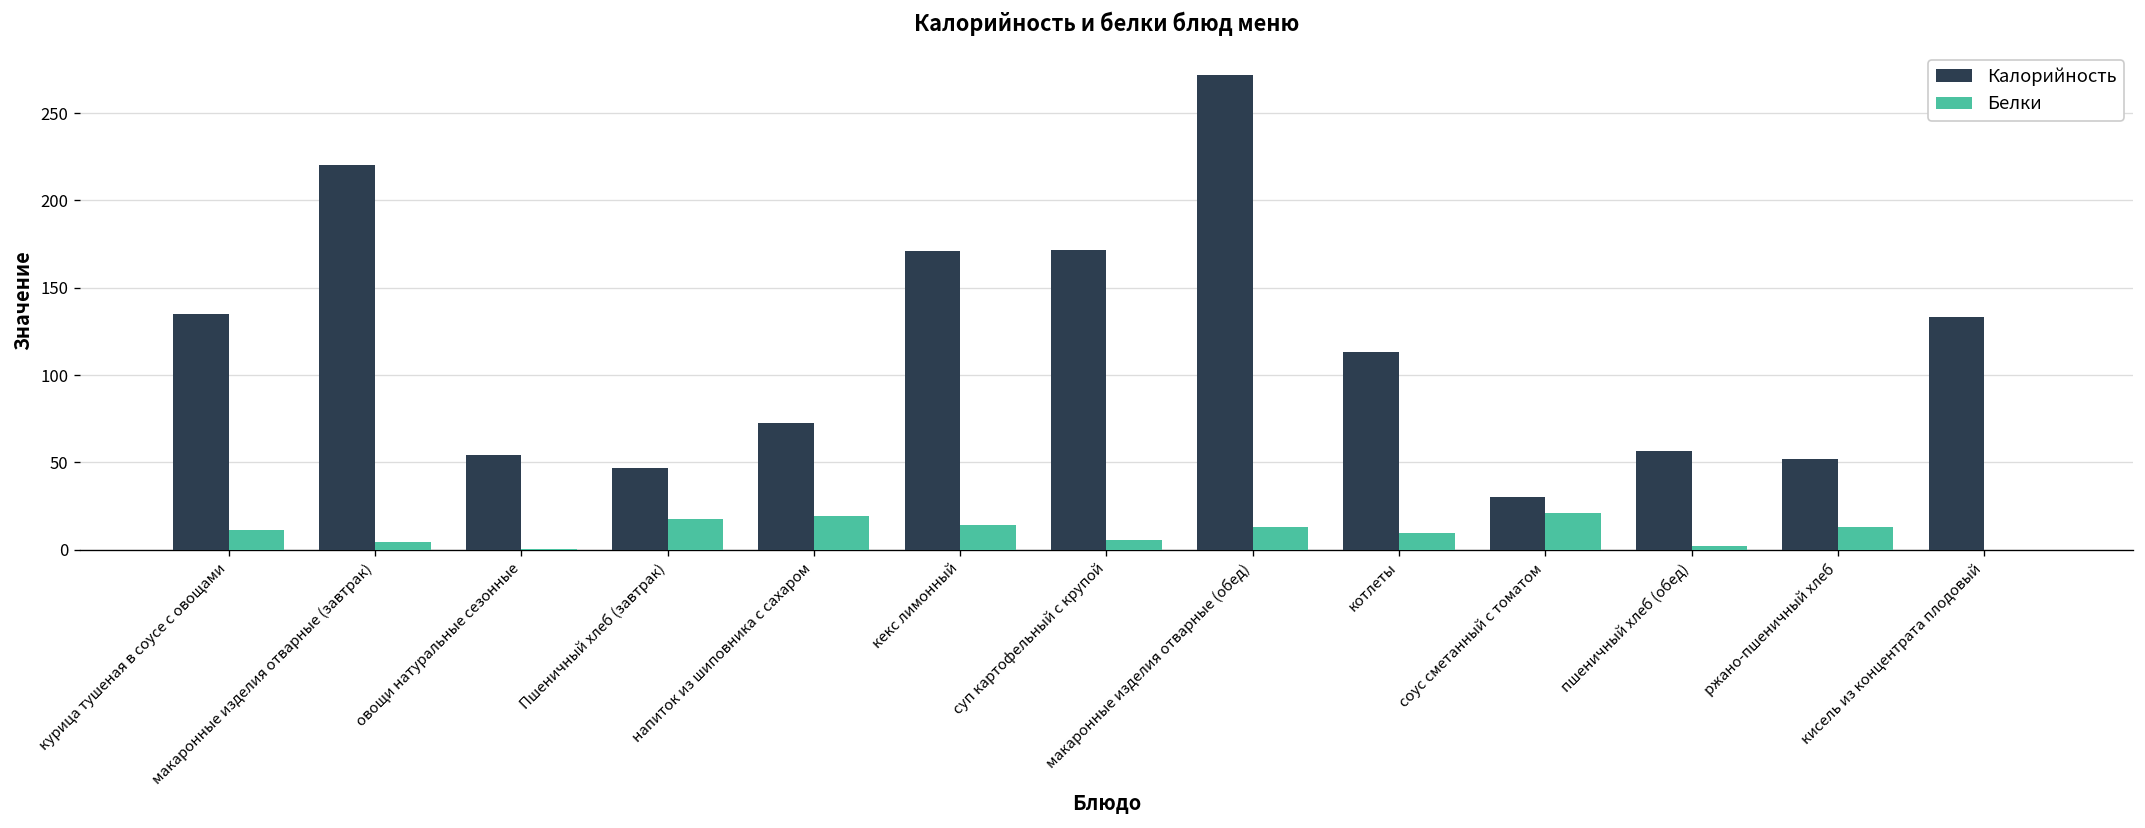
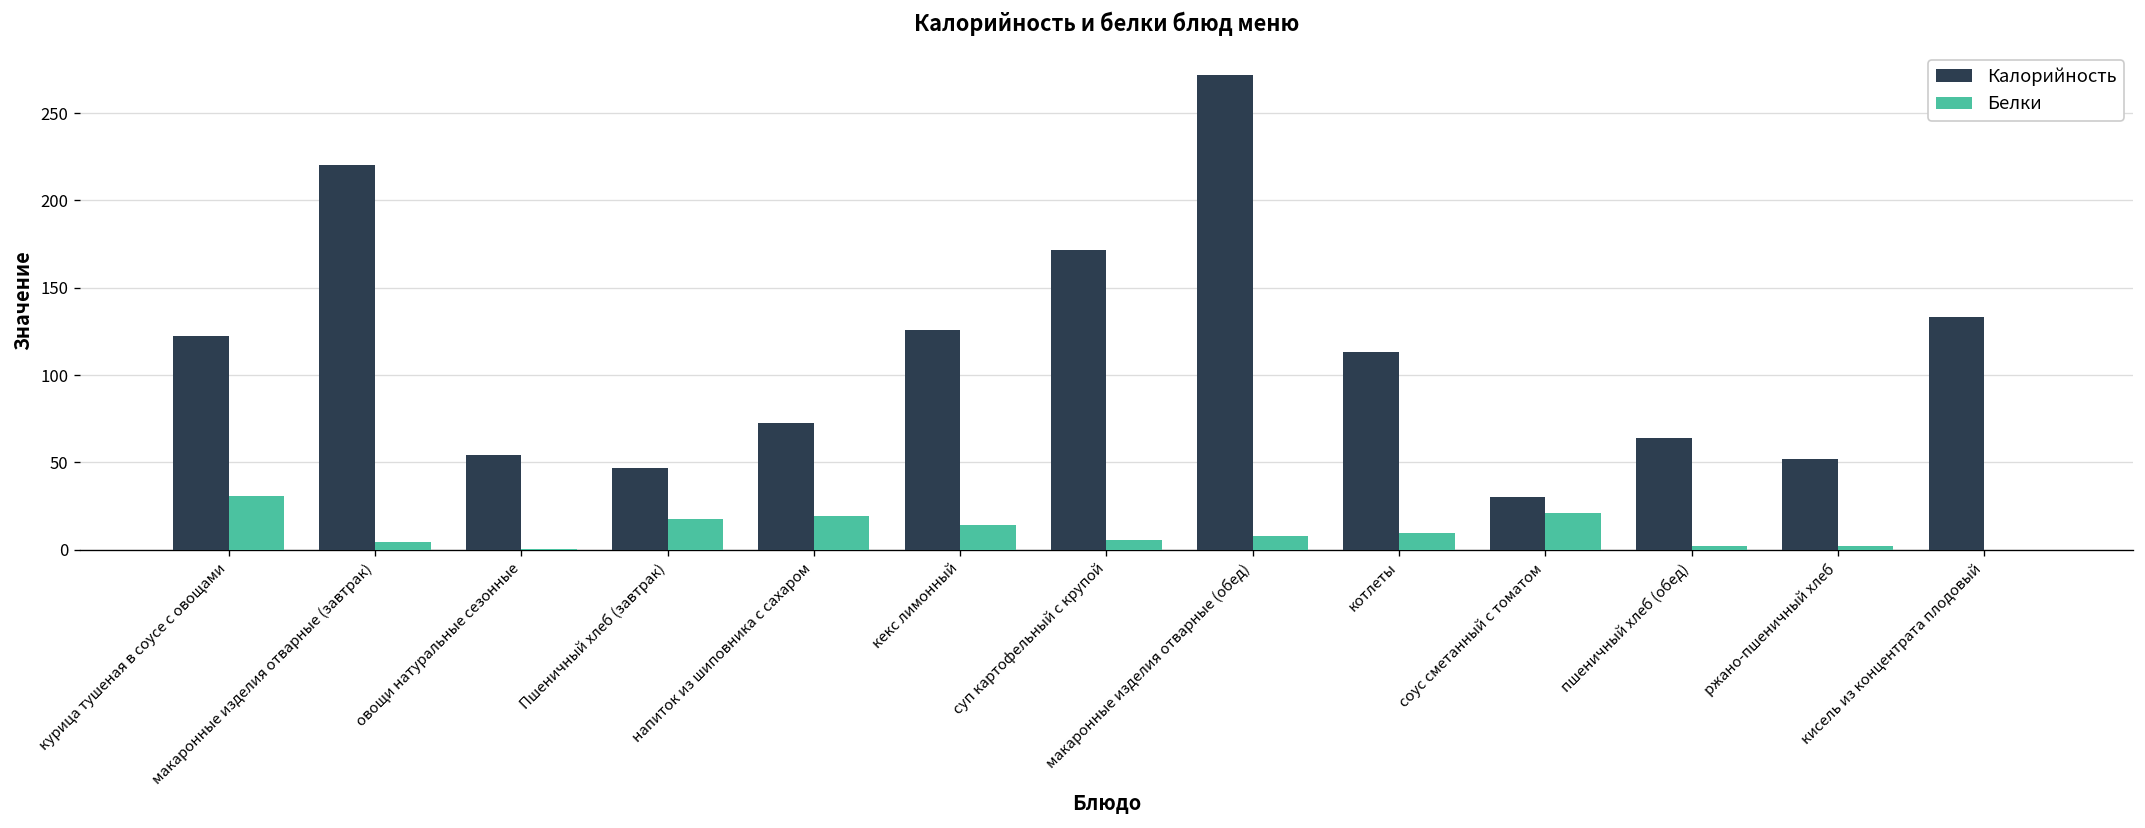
Калорийность, курица тушеная в соусе с овощами: 135 -> 122
Белки, курица тушеная в соусе с овощами: 12 -> 31
Калорийность, кекс лимонный: 171 -> 126
Белки, макаронные изделия отварные (обед): 13 -> 8
Калорийность, пшеничный хлеб (обед): 57 -> 64
Белки, ржано-пшеничный хлеб: 13 -> 2
